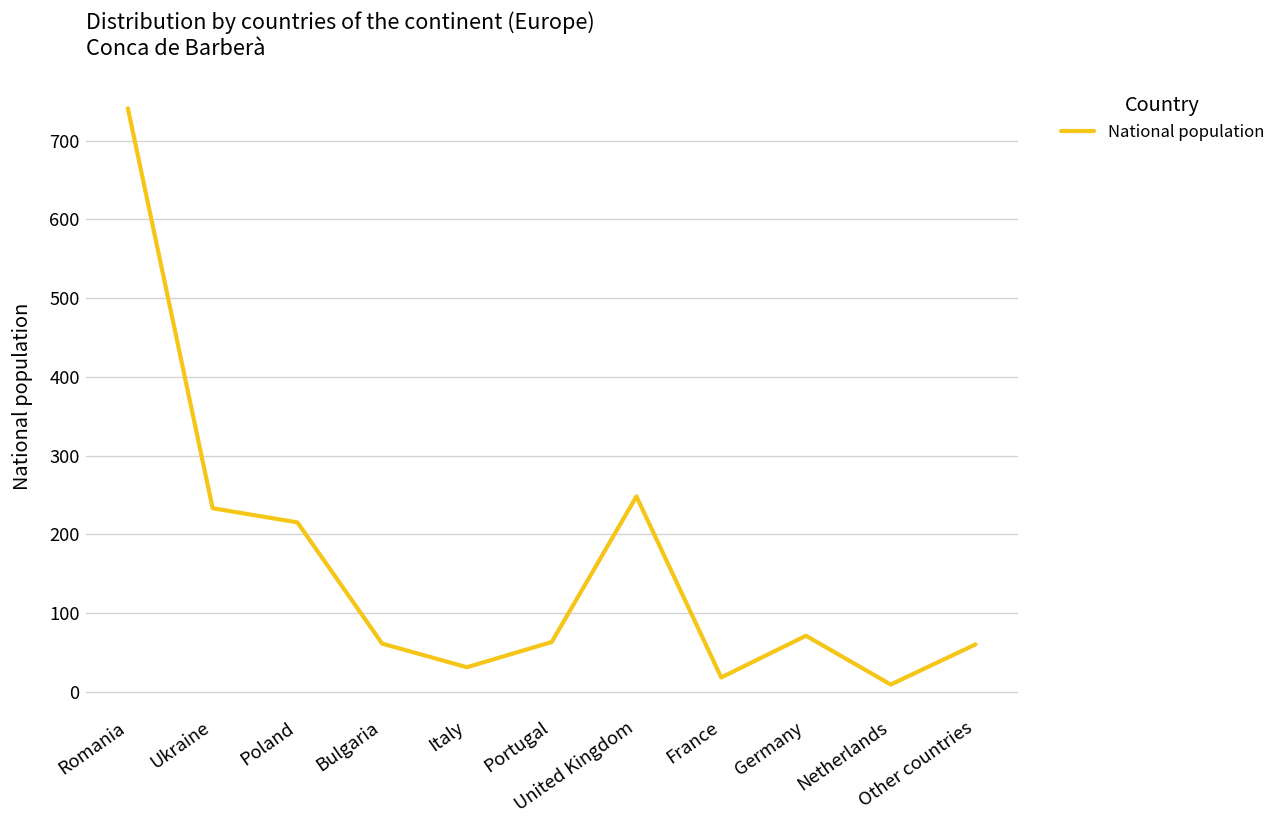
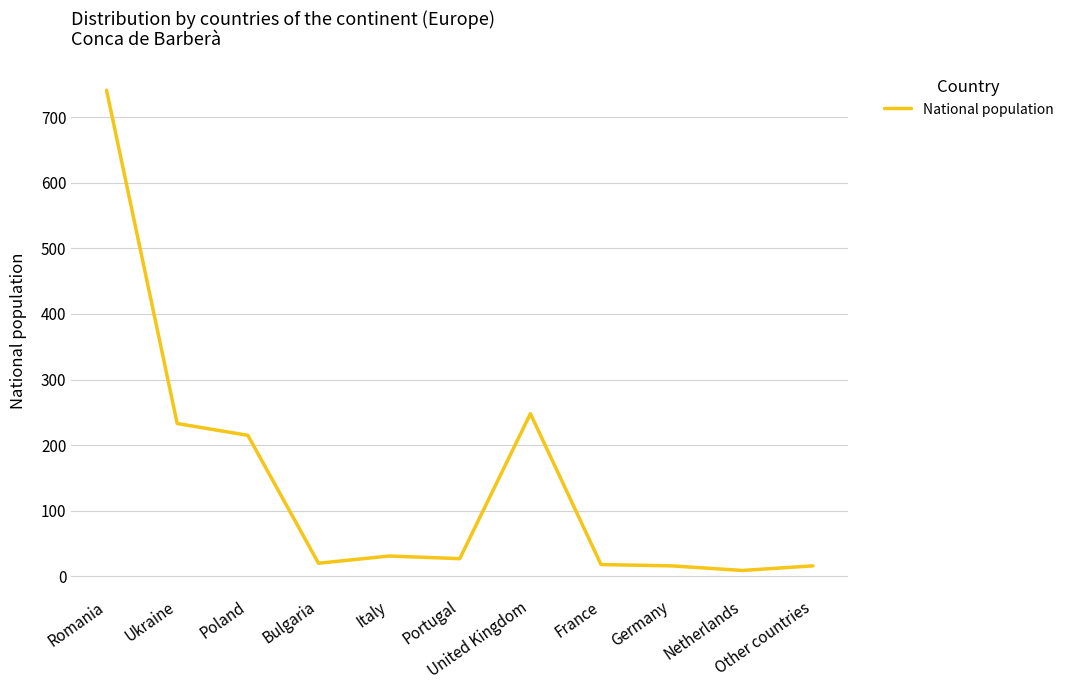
Bulgaria: 60 -> 20
Portugal: 60 -> 30
Germany: 70 -> 20
Other countries: 60 -> 20
